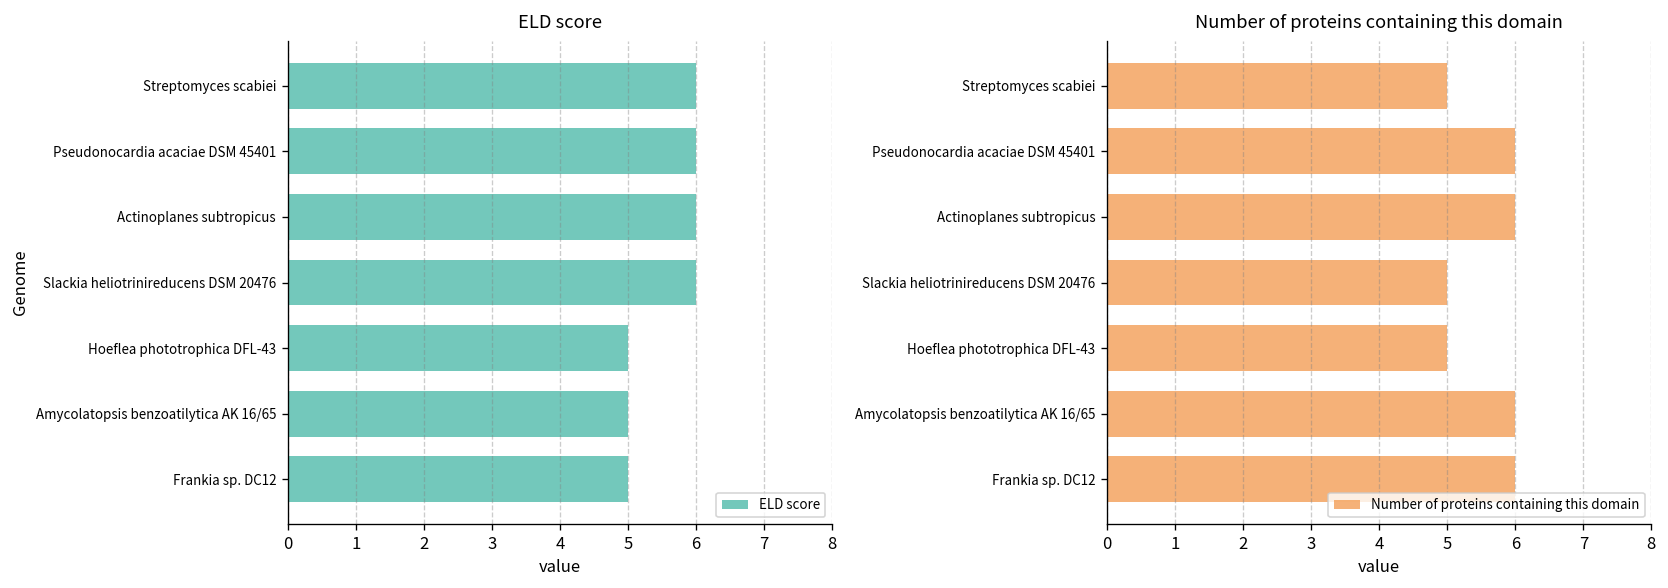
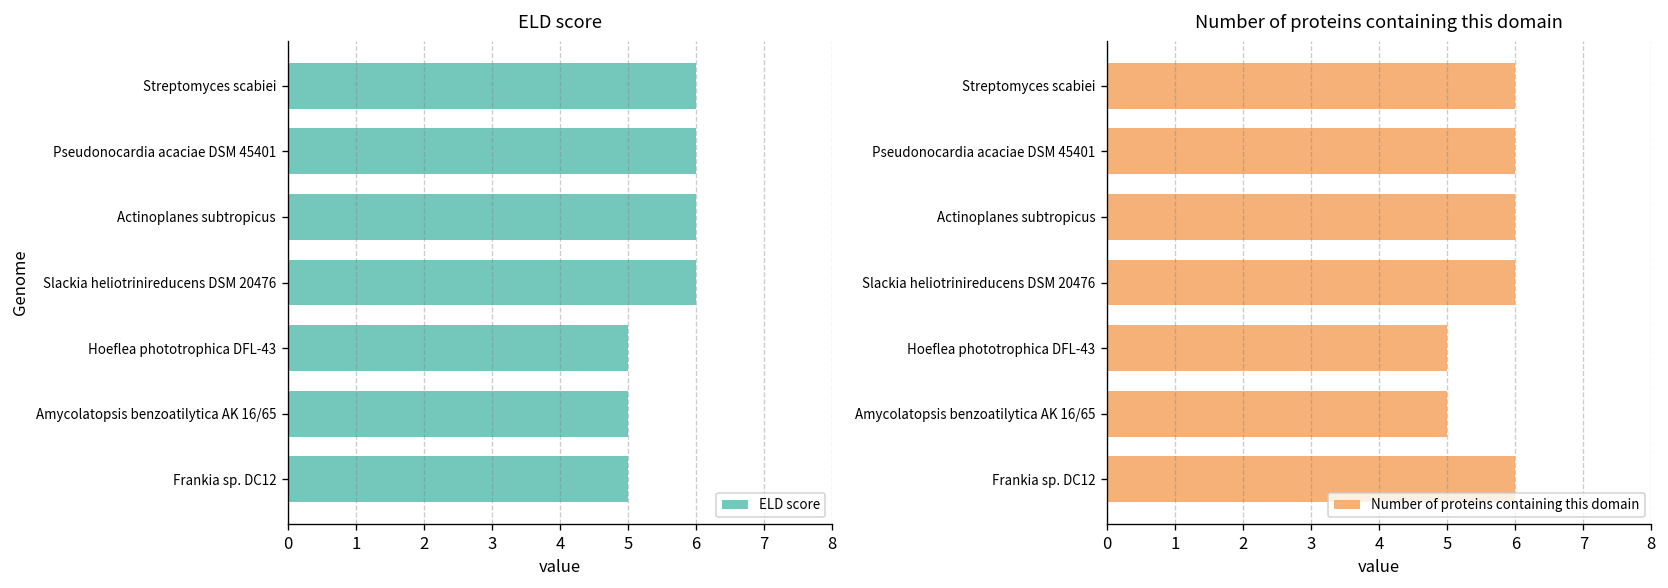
Number of proteins containing this domain, Streptomyces scabiei: 5 -> 6
Number of proteins containing this domain, Slackia heliotrinireducens DSM 20476: 5 -> 6
Number of proteins containing this domain, Amycolatopsis benzoatilytica AK 16/65: 6 -> 5
